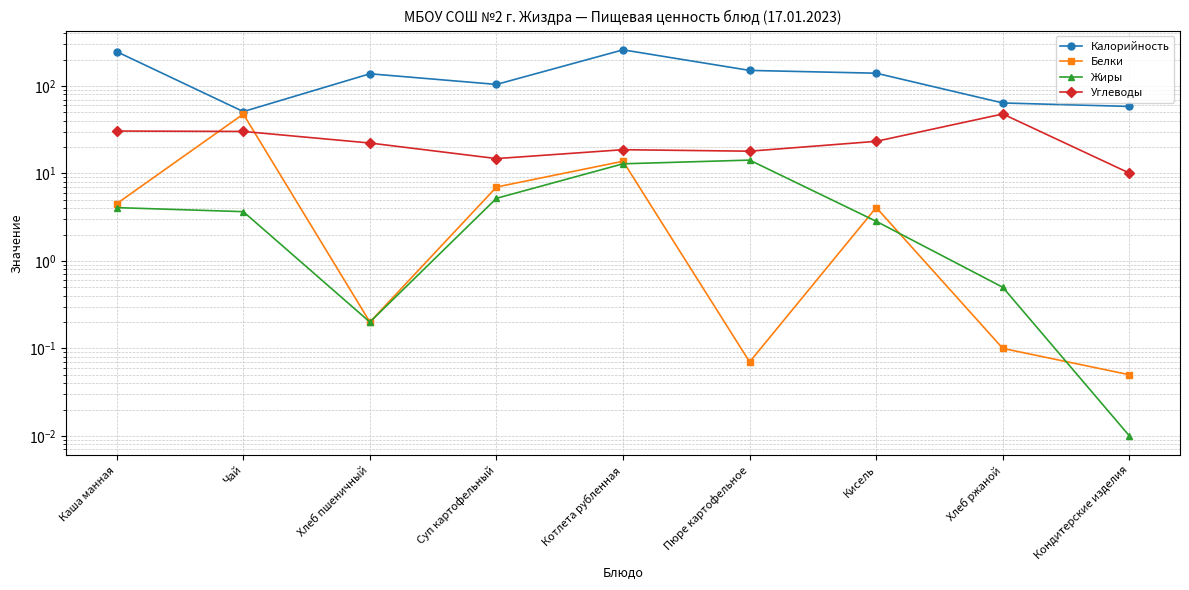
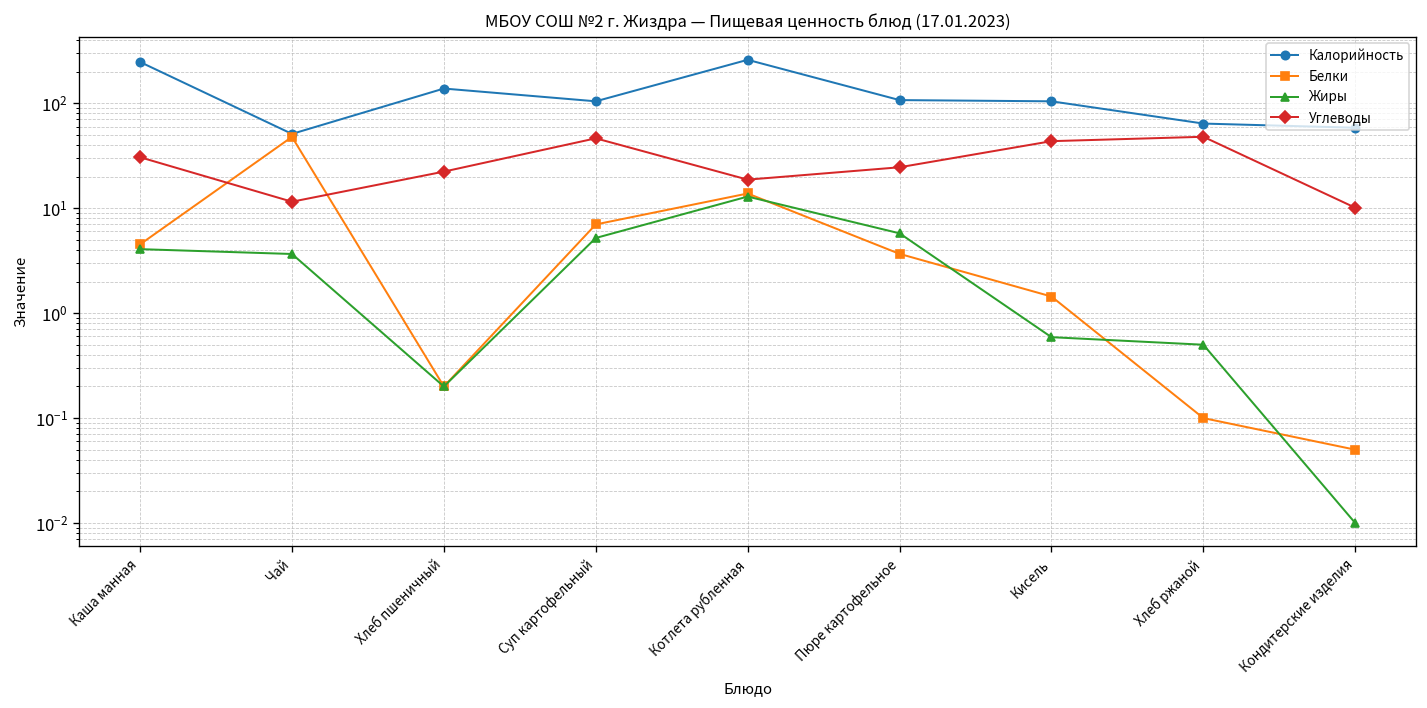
Углеводы, Чай: 30 -> 12
Углеводы, Суп картофельный: 15 -> 50
Калорийность, Пюре картофельное: 150 -> 110
Белки, Пюре картофельное: 0.07 -> 3.7
Жиры, Пюре картофельное: 14 -> 6
Углеводы, Пюре картофельное: 18 -> 25
Калорийность, Кисель: 140 -> 100
Белки, Кисель: 4 -> 1.4
Жиры, Кисель: 2.8 -> 0.6
Углеводы, Кисель: 23 -> 40
